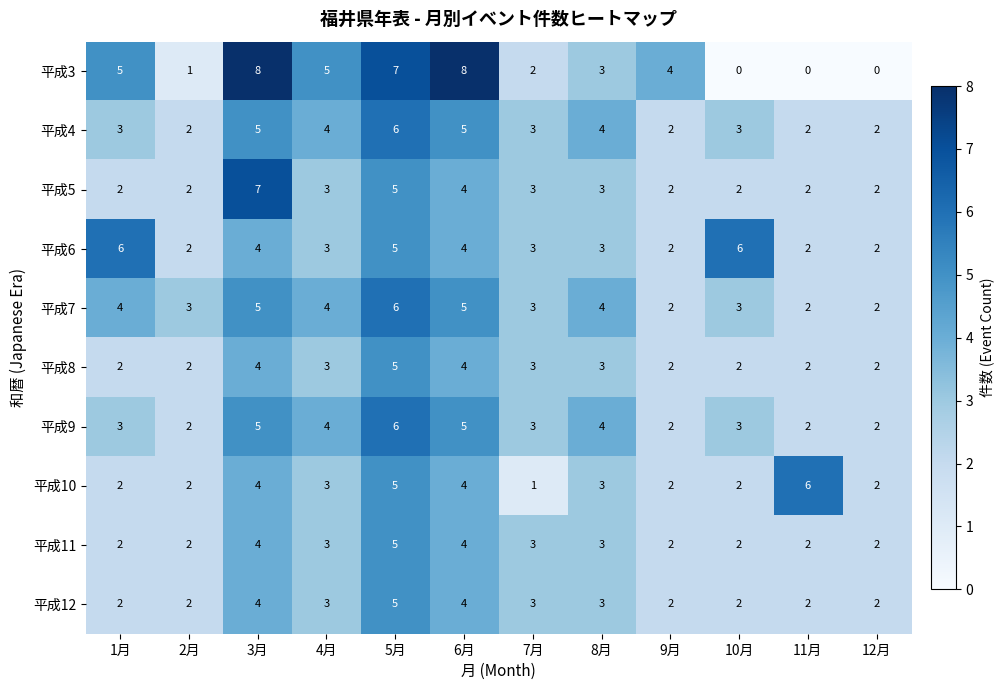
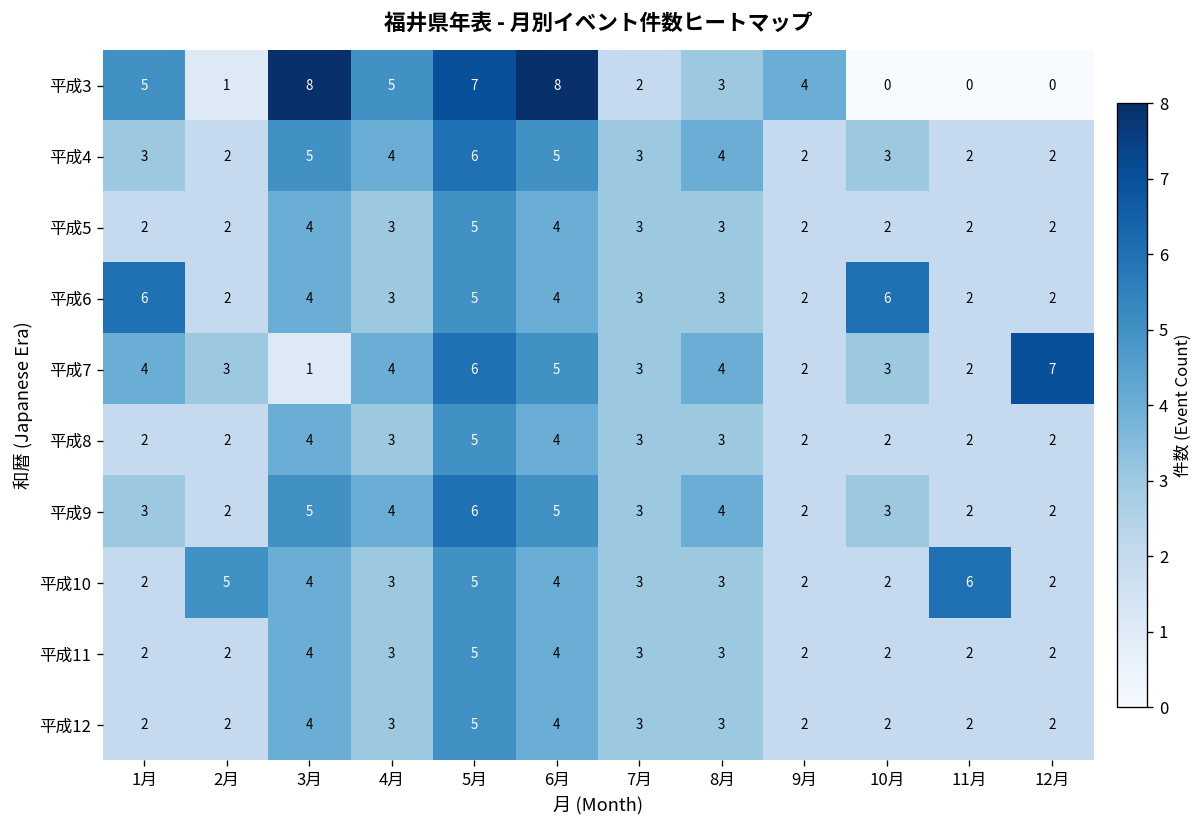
平成5, 3月: 7 -> 4
平成7, 3月: 5 -> 1
平成7, 12月: 2 -> 7
平成10, 2月: 2 -> 5
平成10, 7月: 1 -> 3
